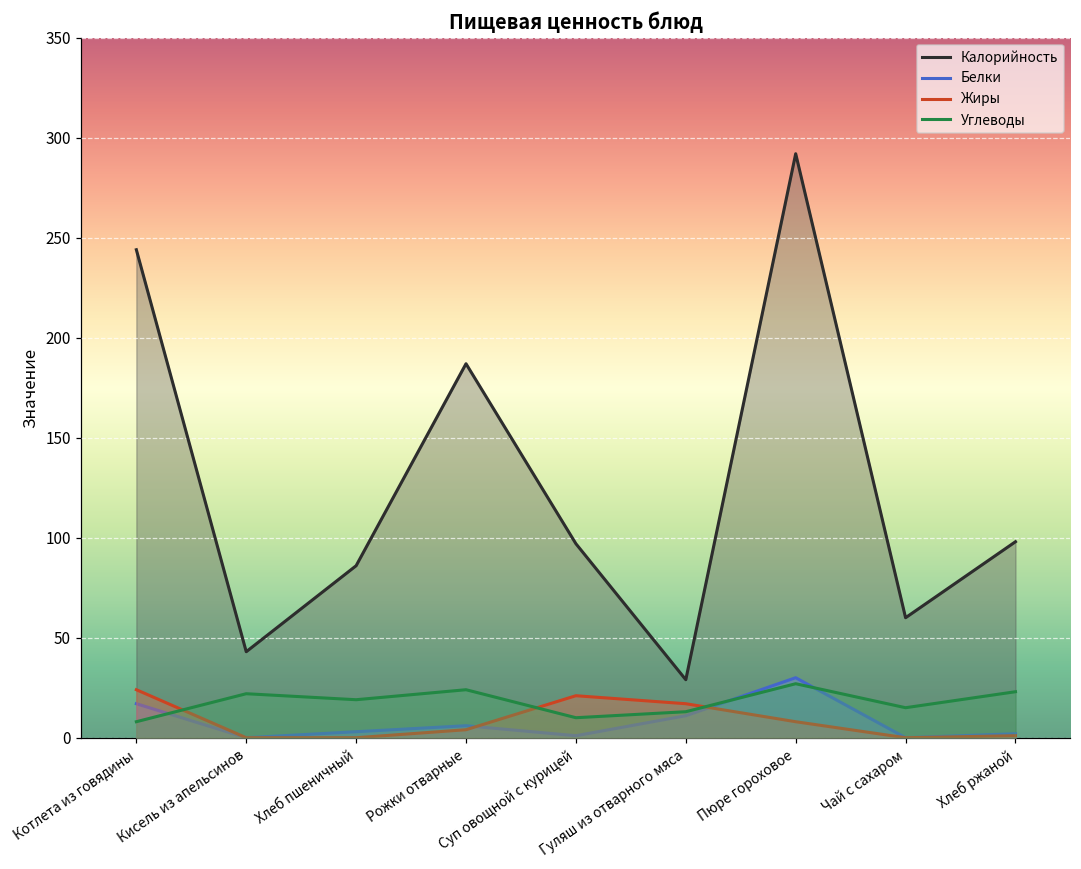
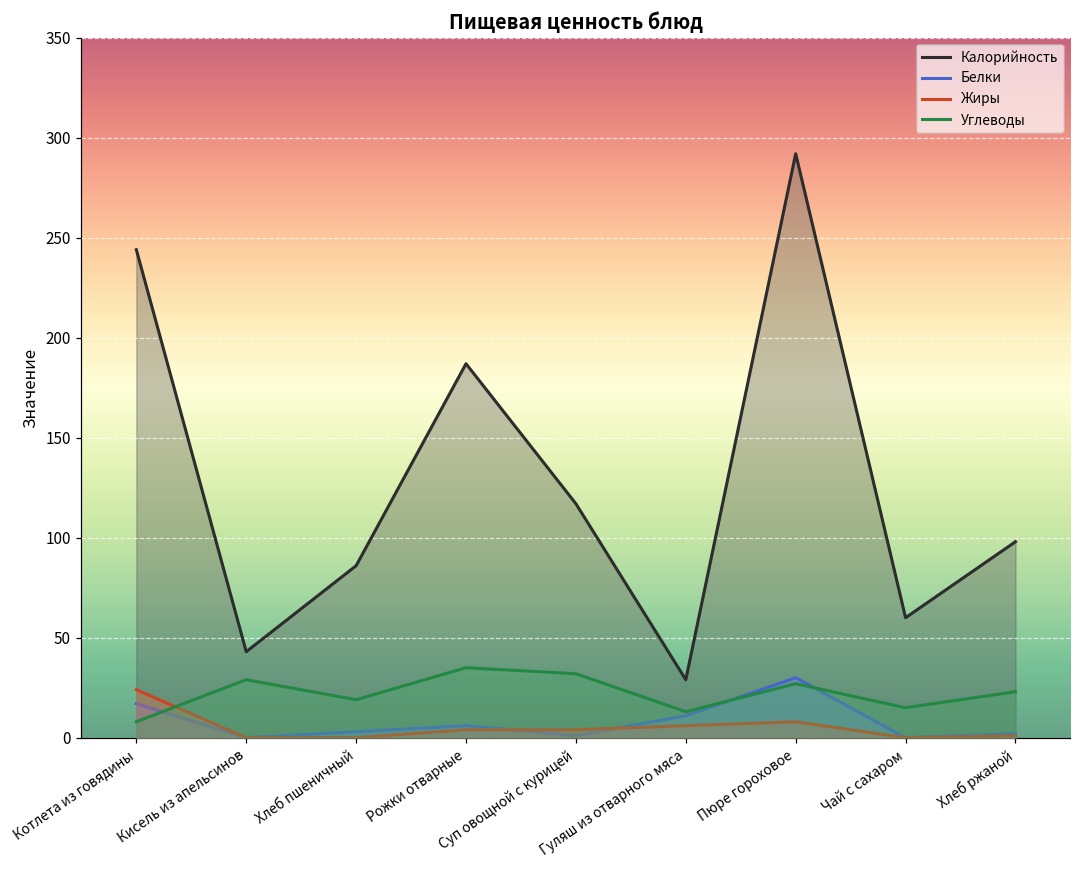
Углеводы, Кисель из апельсинов: 22 -> 29
Углеводы, Рожки отварные: 24 -> 35
Калорийность, Суп овощной с курицей: 97 -> 117
Жиры, Суп овощной с курицей: 21 -> 4
Углеводы, Суп овощной с курицей: 10 -> 32
Жиры, Гуляш из отварного мяса: 17 -> 6
